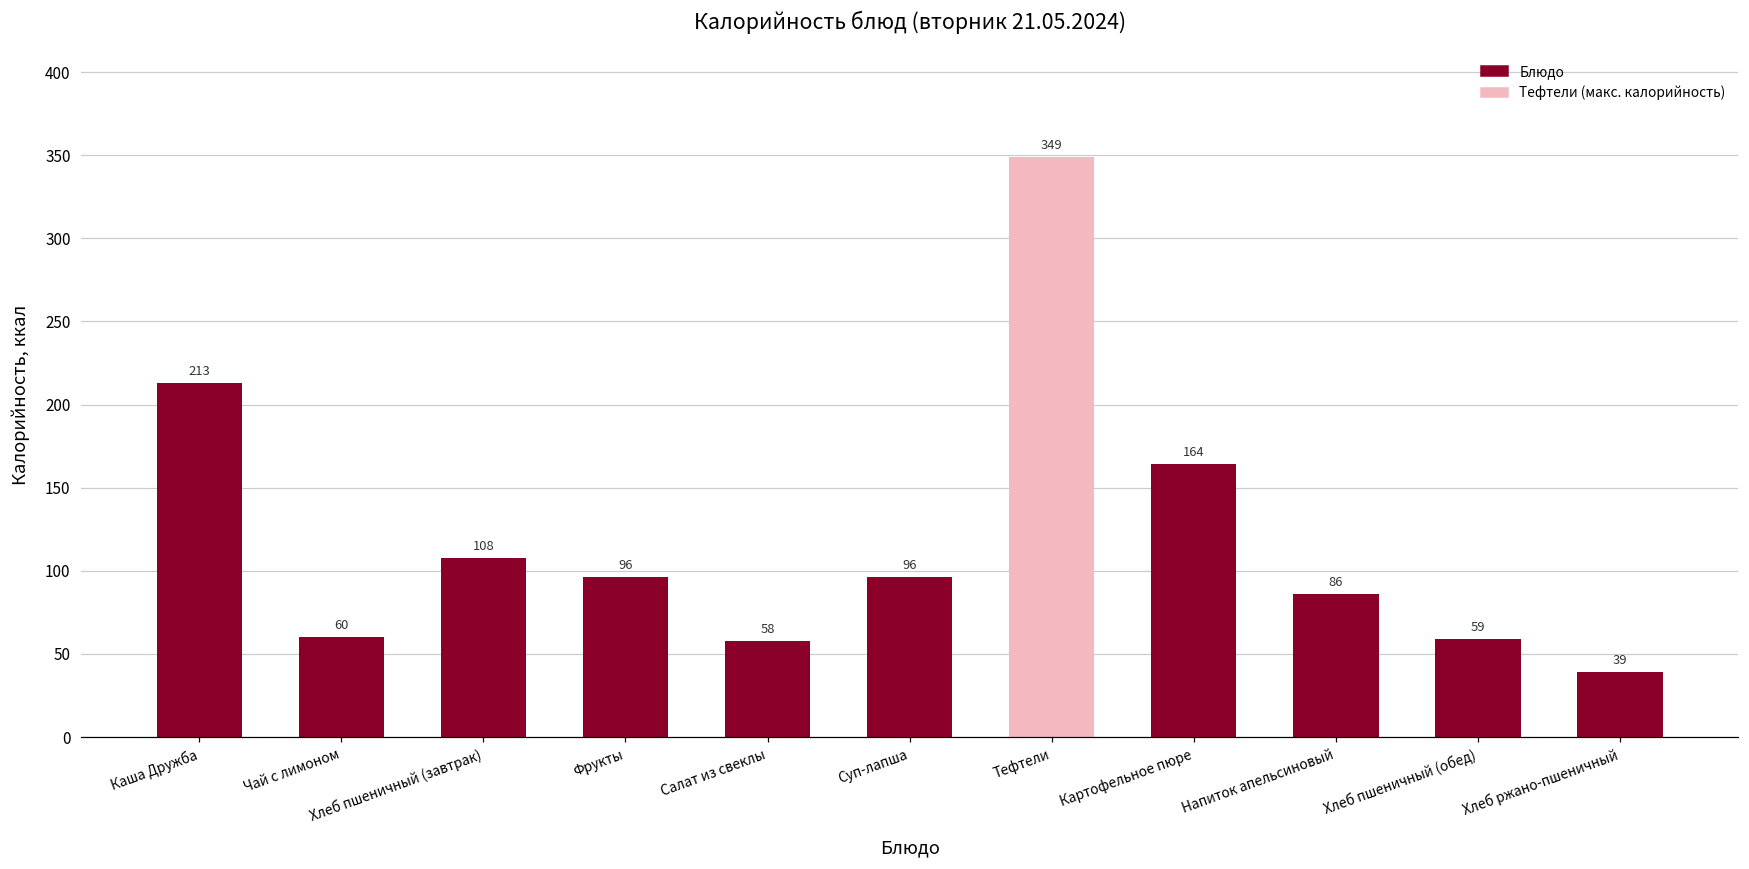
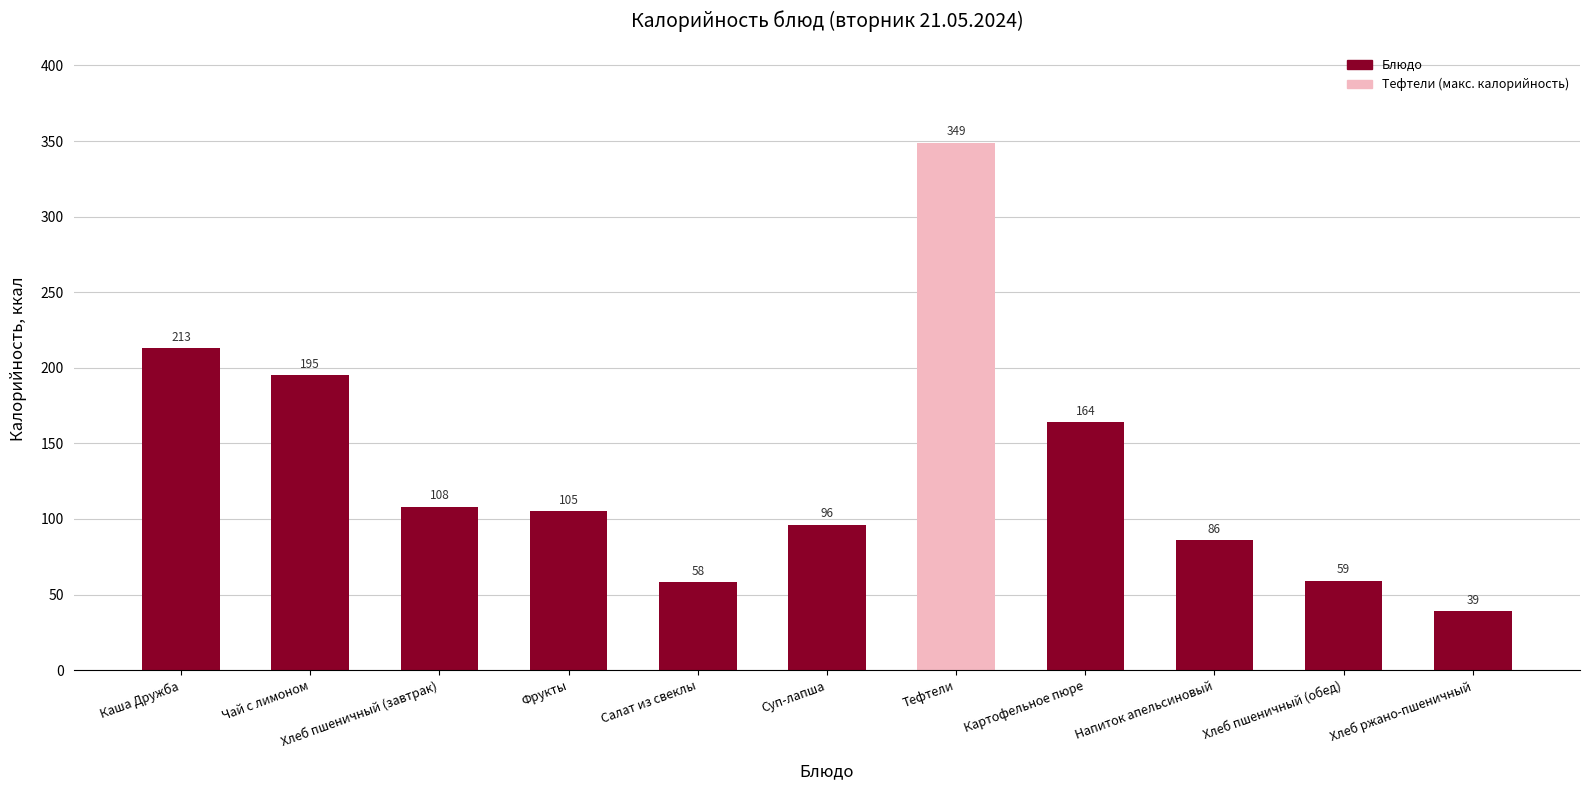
Чай с лимоном: 60 -> 195
Фрукты: 96 -> 105
